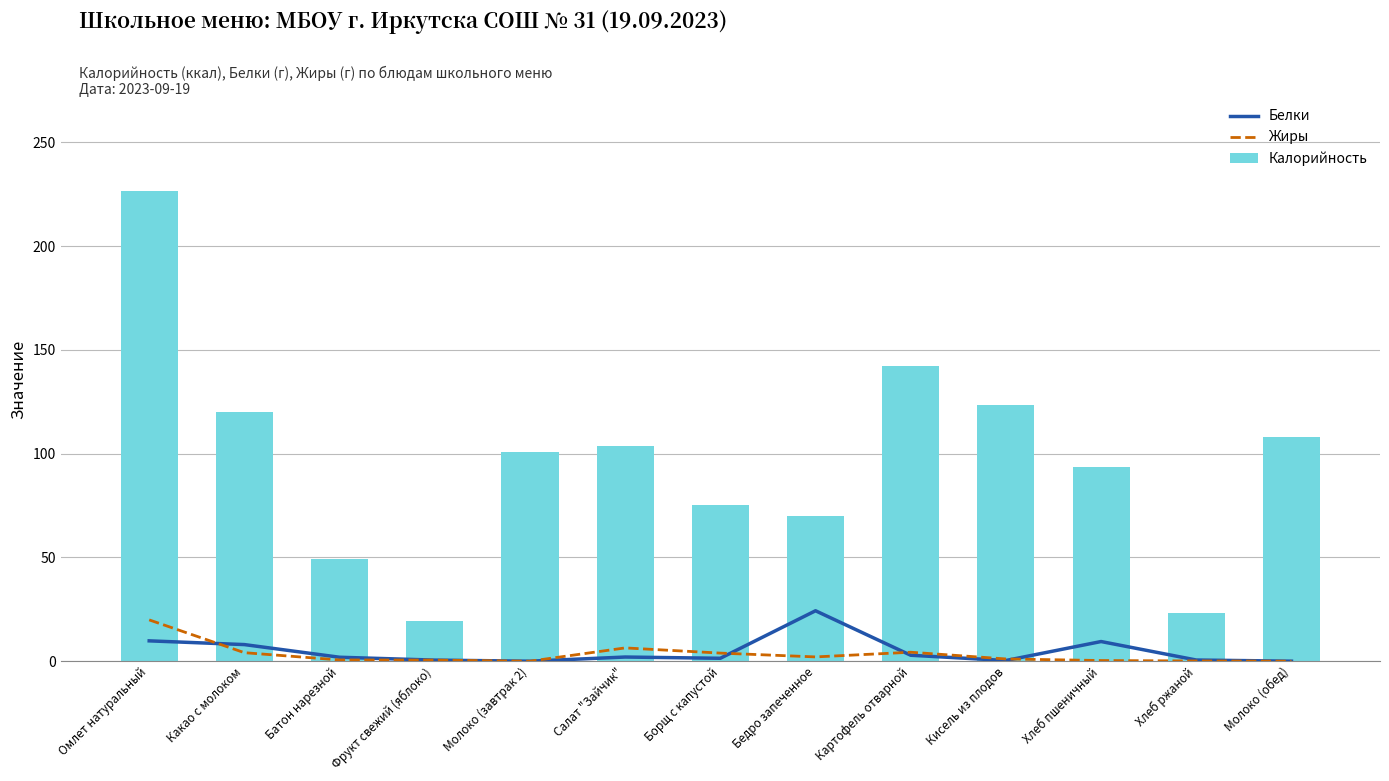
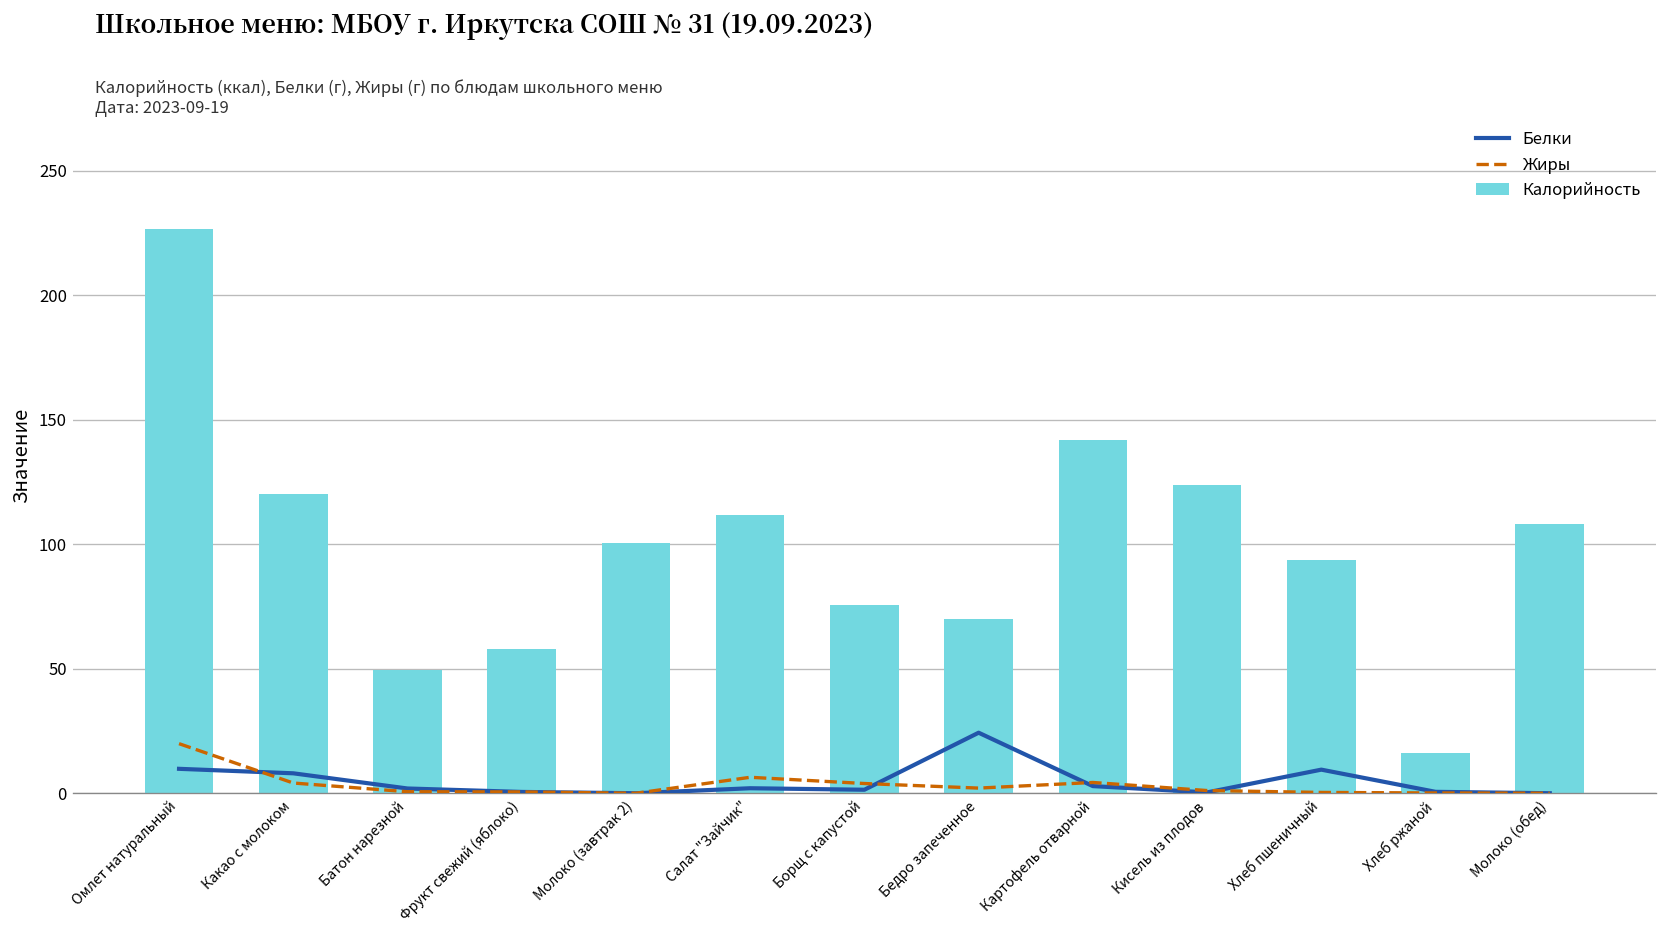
Калорийность, Фрукт свежий (яблоко): 20 -> 58
Калорийность, Салат "Зайчик": 104 -> 112
Калорийность, Хлеб ржаной: 23 -> 16
